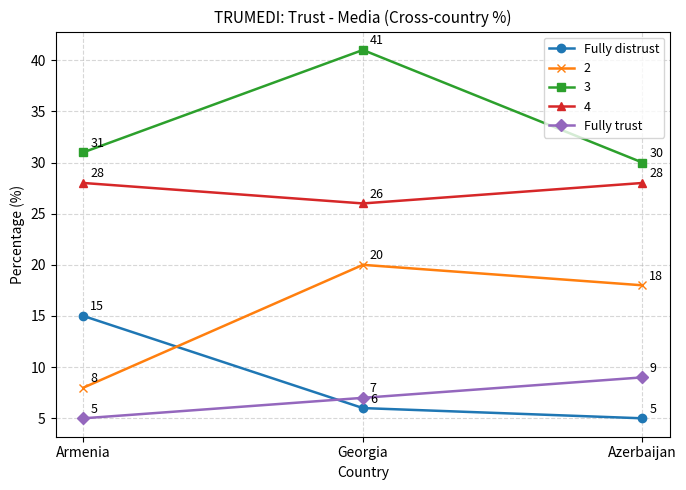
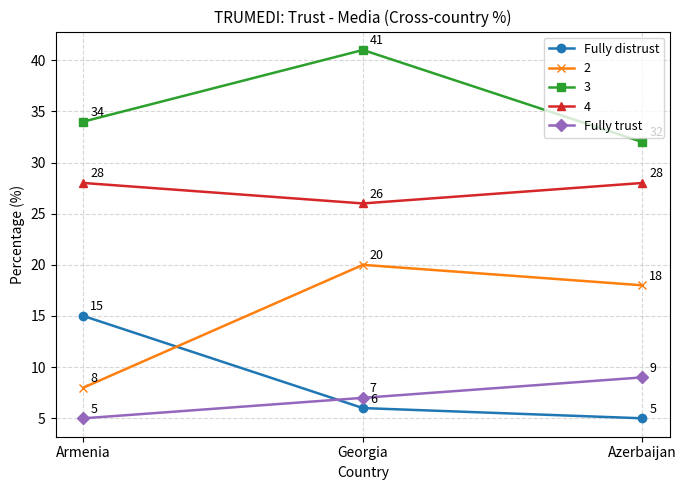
3, Armenia: 31 -> 34
3, Azerbaijan: 30 -> 32
